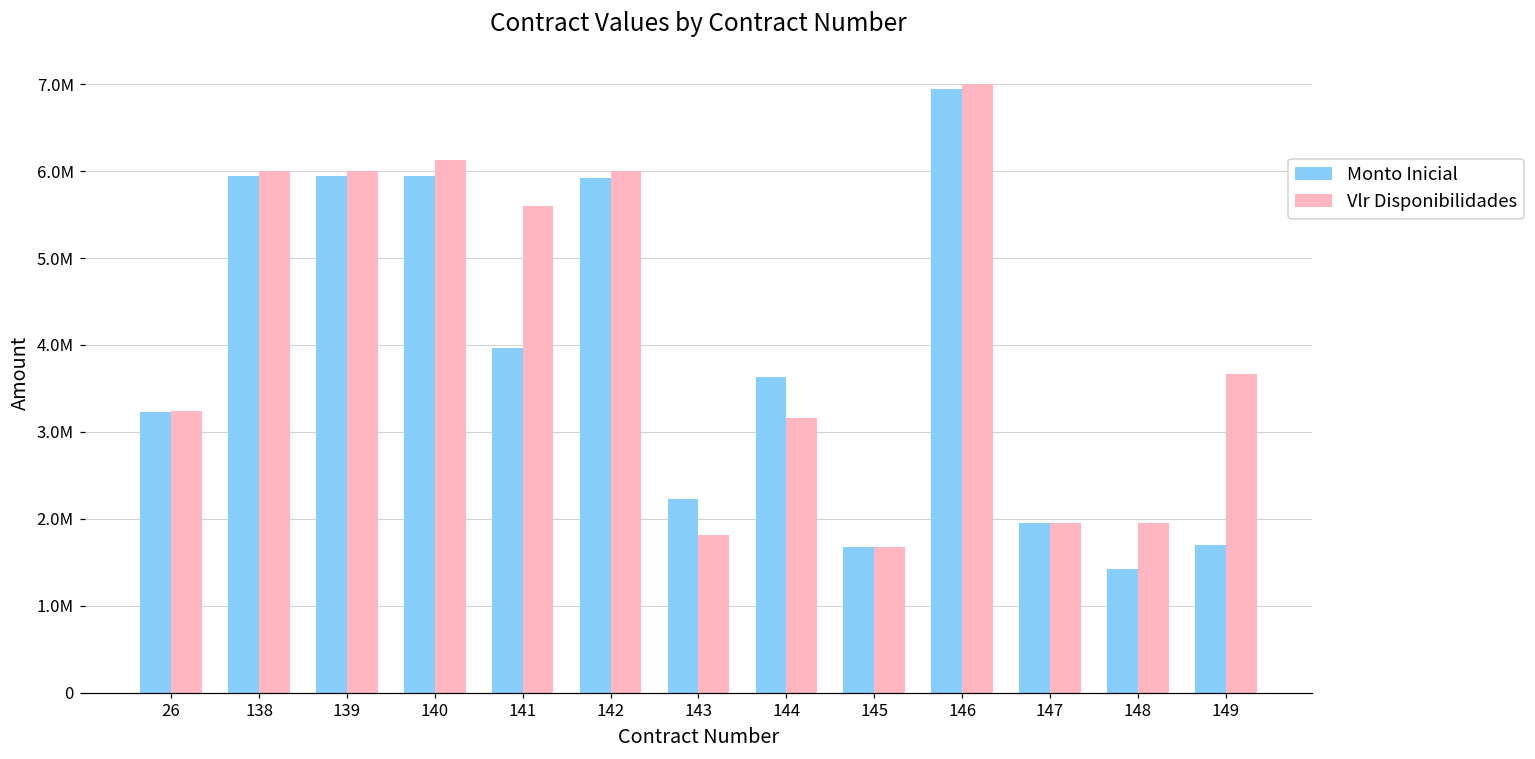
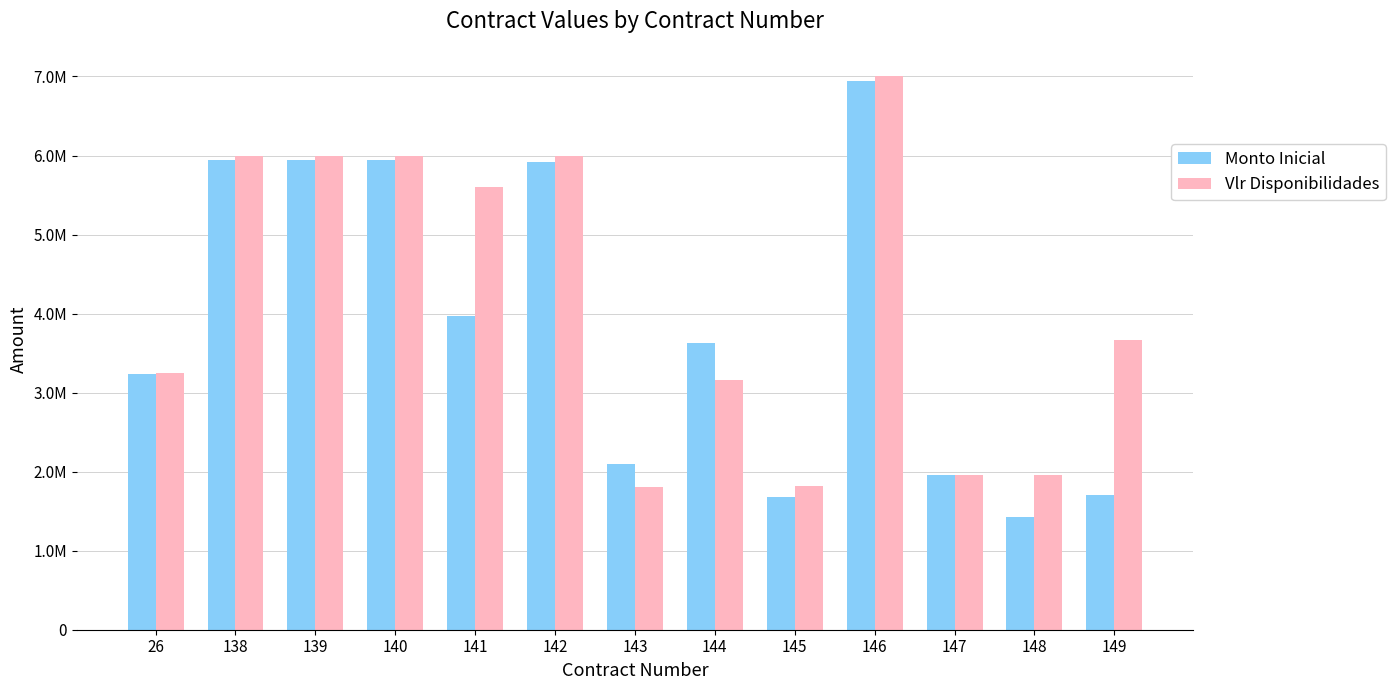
Vlr Disponibilidades, 140: 6100000 -> 6000000
Monto Inicial, 143: 2200000 -> 2100000
Vlr Disponibilidades, 145: 1700000 -> 1800000
